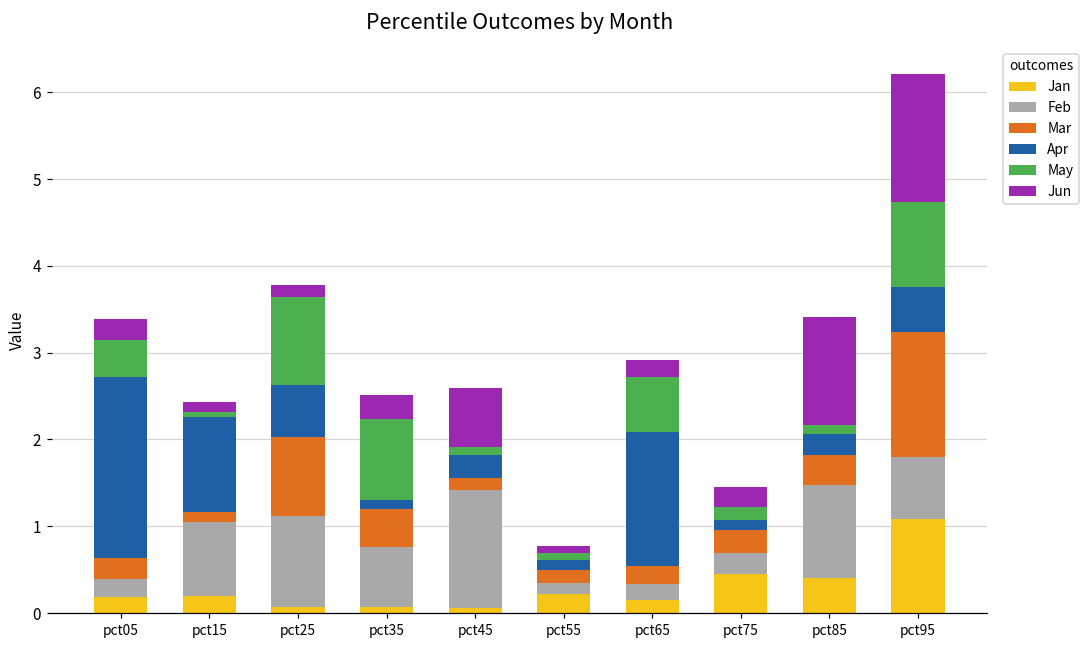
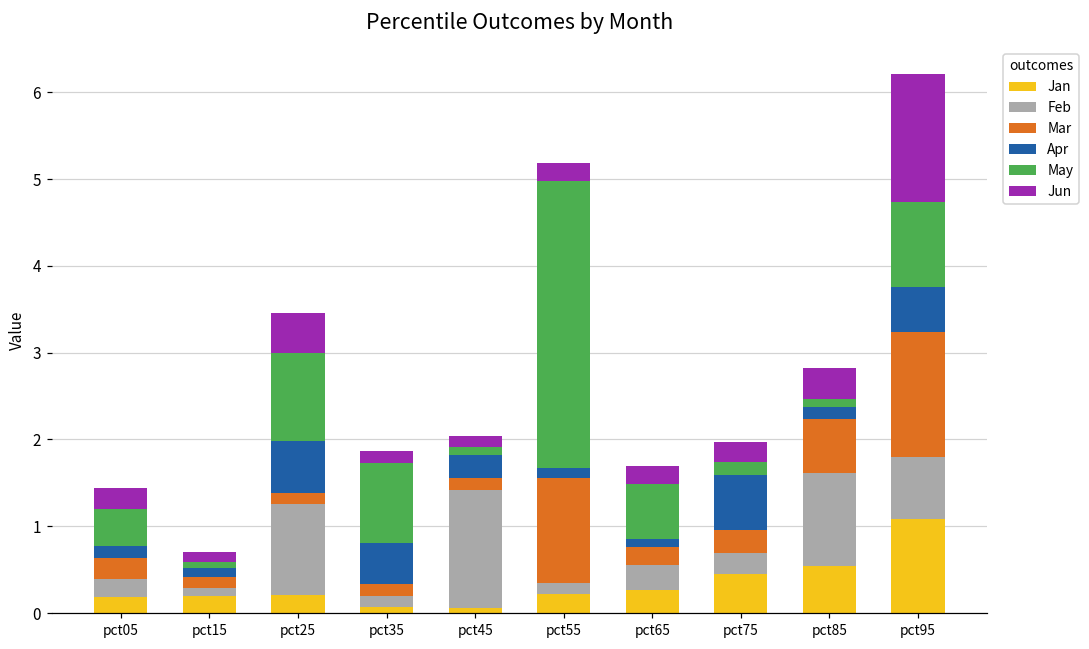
Apr, pct05: 2.1 -> 0.1
Feb, pct15: 0.8 -> 0.1
Apr, pct15: 1.1 -> 0.1
Jan, pct25: 0.1 -> 0.2
Mar, pct25: 0.9 -> 0.1
Jun, pct25: 0.1 -> 0.5
Feb, pct35: 0.7 -> 0.1
Mar, pct35: 0.4 -> 0.1
Apr, pct35: 0.1 -> 0.5
Jun, pct35: 0.3 -> 0.1
Jun, pct45: 0.7 -> 0.1
Mar, pct55: 0.1 -> 1.2
May, pct55: 0.1 -> 3.3
Jun, pct55: 0.1 -> 0.2
Jan, pct65: 0.2 -> 0.3
Feb, pct65: 0.2 -> 0.3
Apr, pct65: 1.5 -> 0.1
Apr, pct75: 0.1 -> 0.6
Jan, pct85: 0.4 -> 0.5
Mar, pct85: 0.3 -> 0.6
Apr, pct85: 0.3 -> 0.1
Jun, pct85: 1.2 -> 0.4
